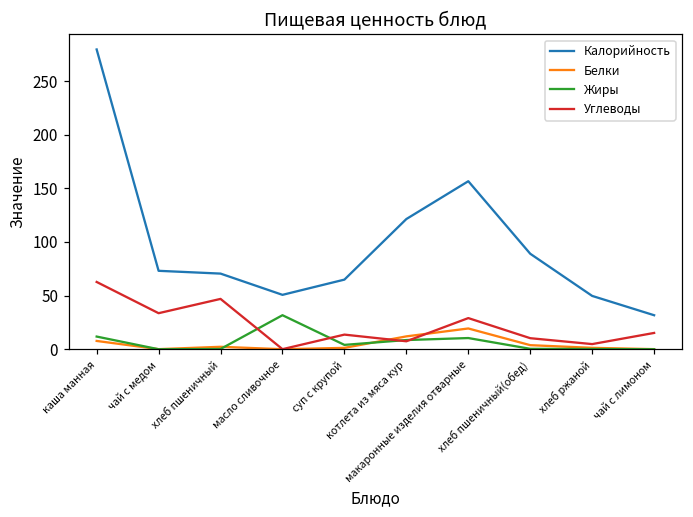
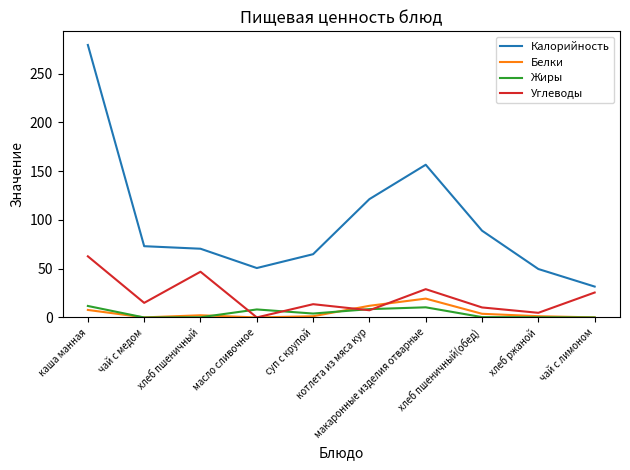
Углеводы, чай с медом: 30 -> 20
Жиры, масло сливочное: 30 -> 10
Углеводы, чай с лимоном: 20 -> 30
